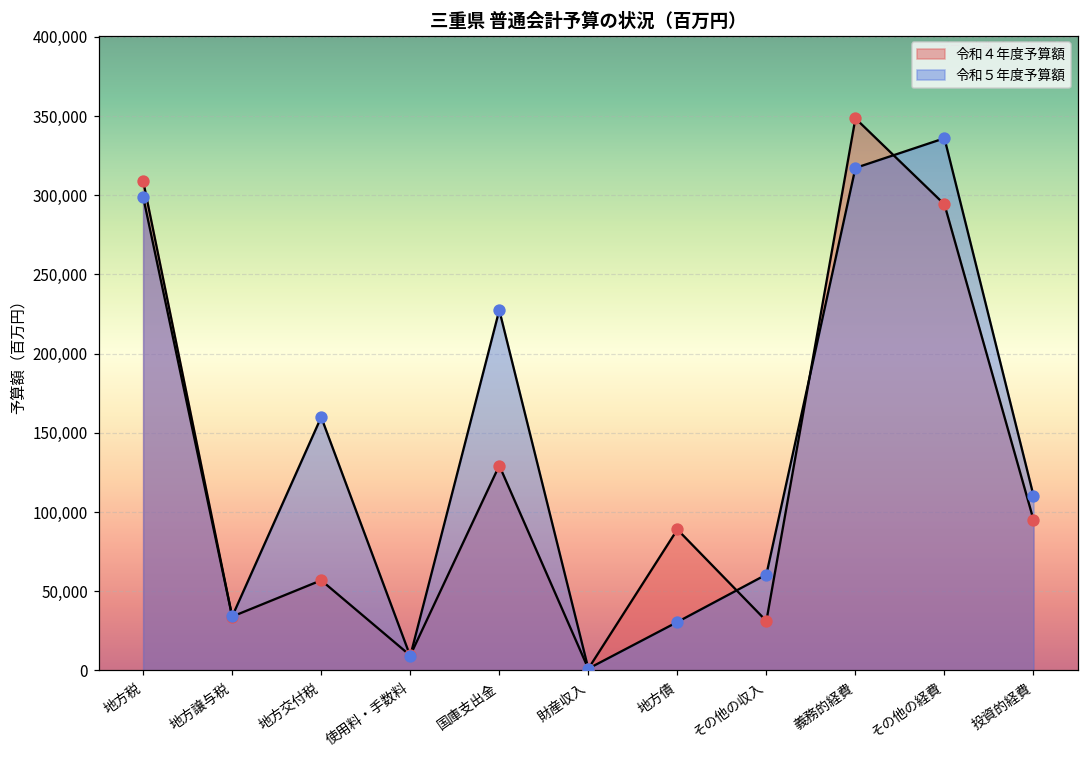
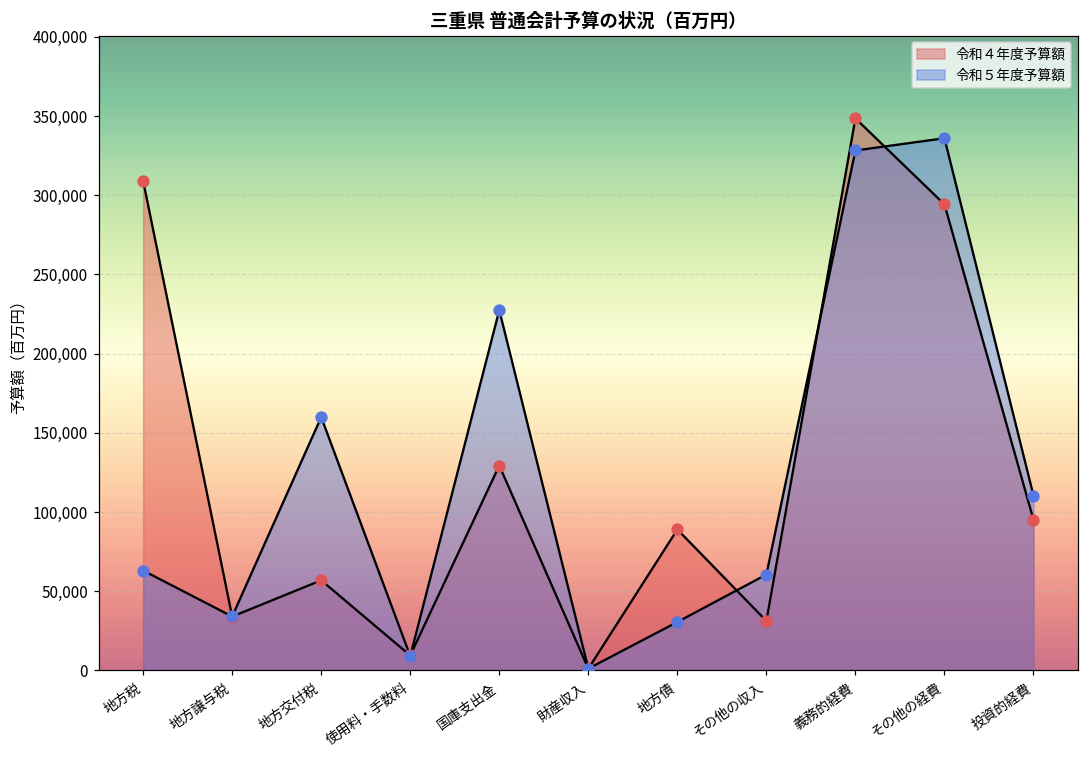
令和５年度予算額, 地方税: 299,000 -> 63,000
令和５年度予算額, 義務的経費: 317,000 -> 328,000
